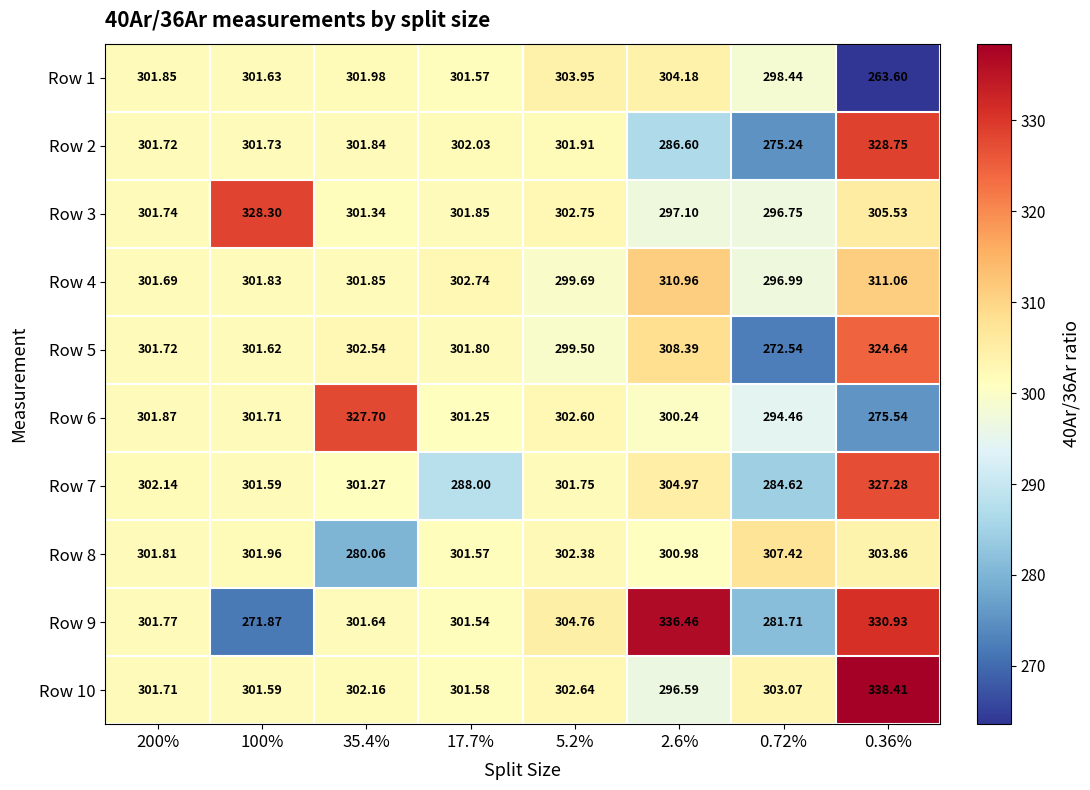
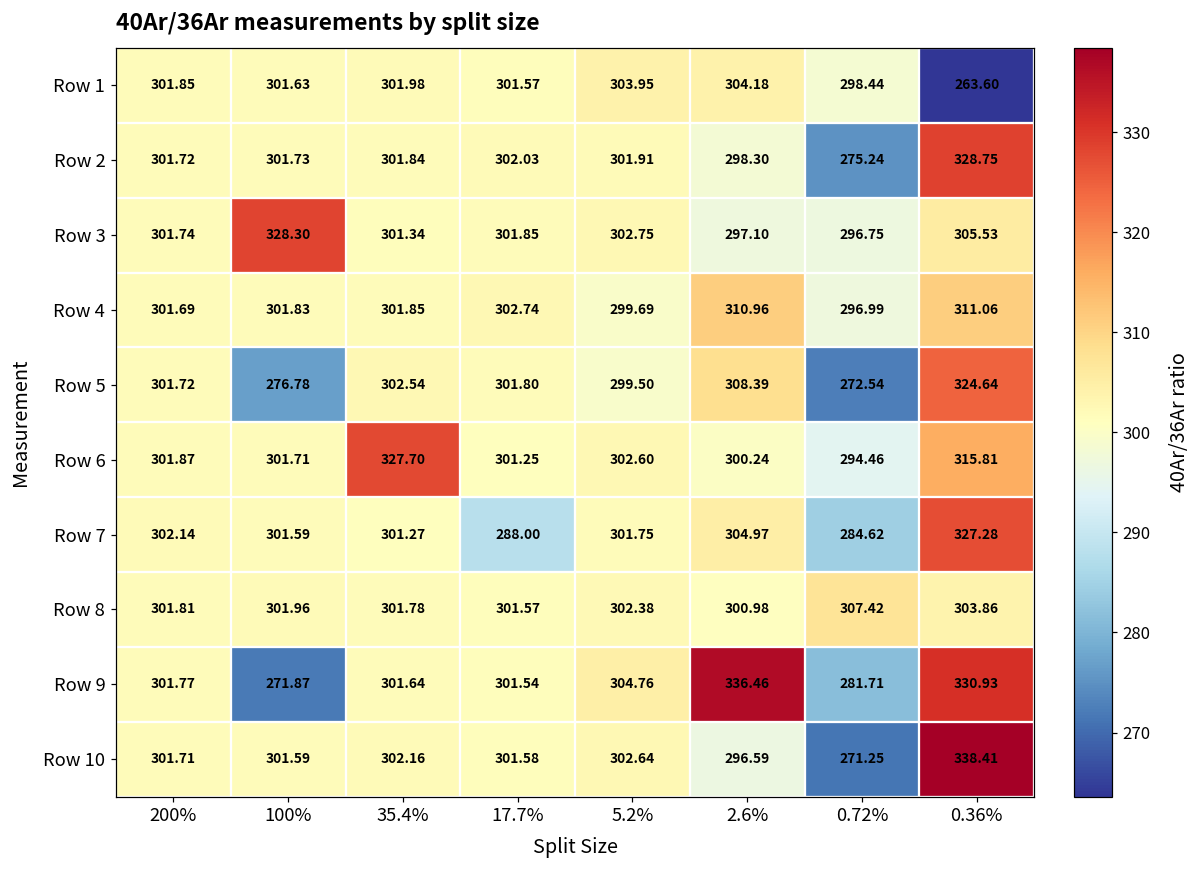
Row 2, 2.6%: 286.60 -> 298.30
Row 5, 100%: 301.62 -> 276.78
Row 6, 0.36%: 275.54 -> 315.81
Row 8, 35.4%: 280.06 -> 301.78
Row 10, 0.72%: 303.07 -> 271.25
